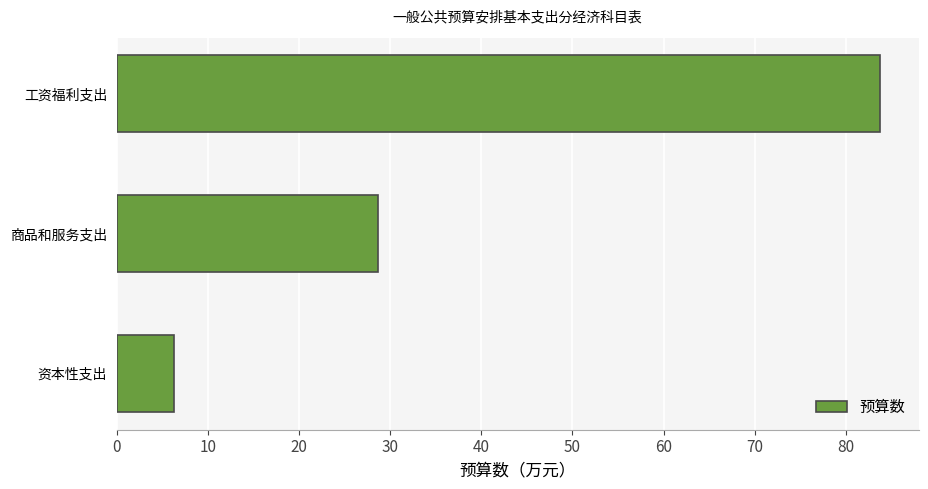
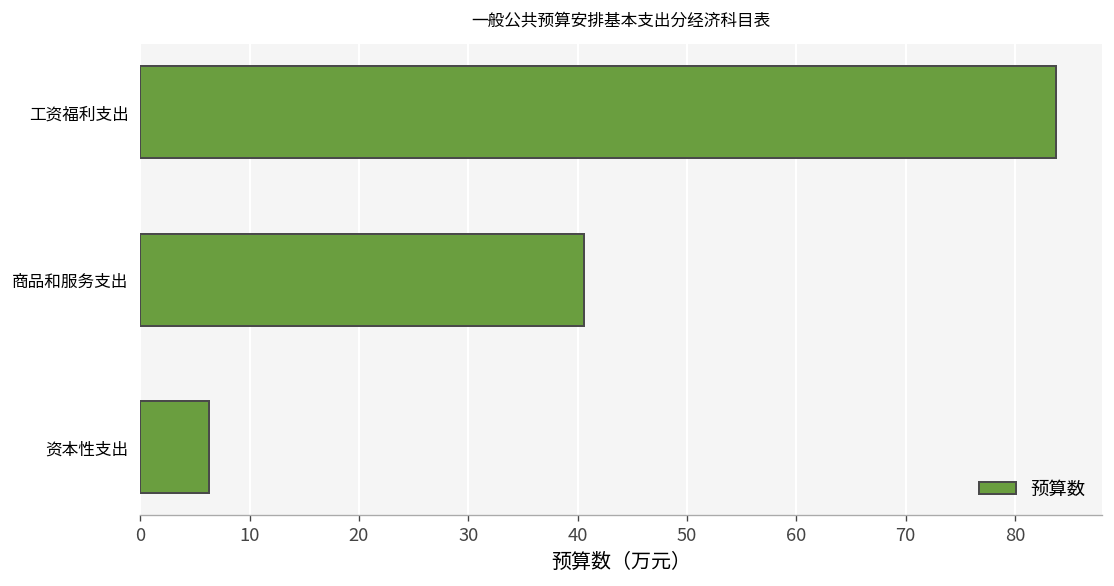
商品和服务支出: 29 -> 41
